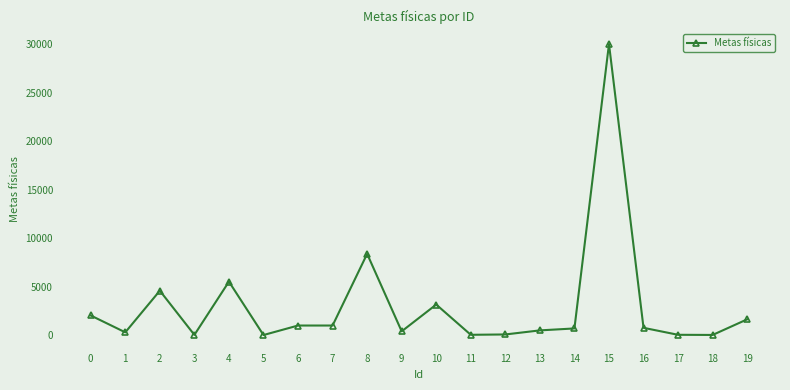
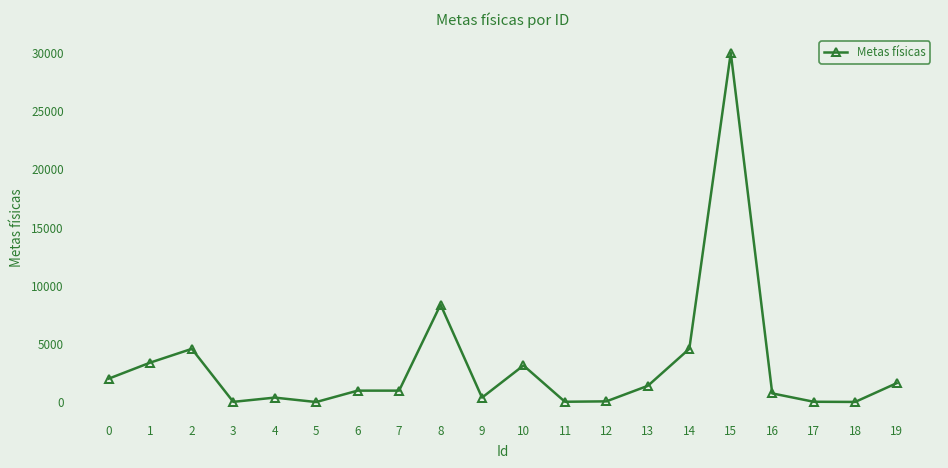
1: 0 -> 3000
4: 6000 -> 0
13: 500 -> 1400
14: 1000 -> 5000
